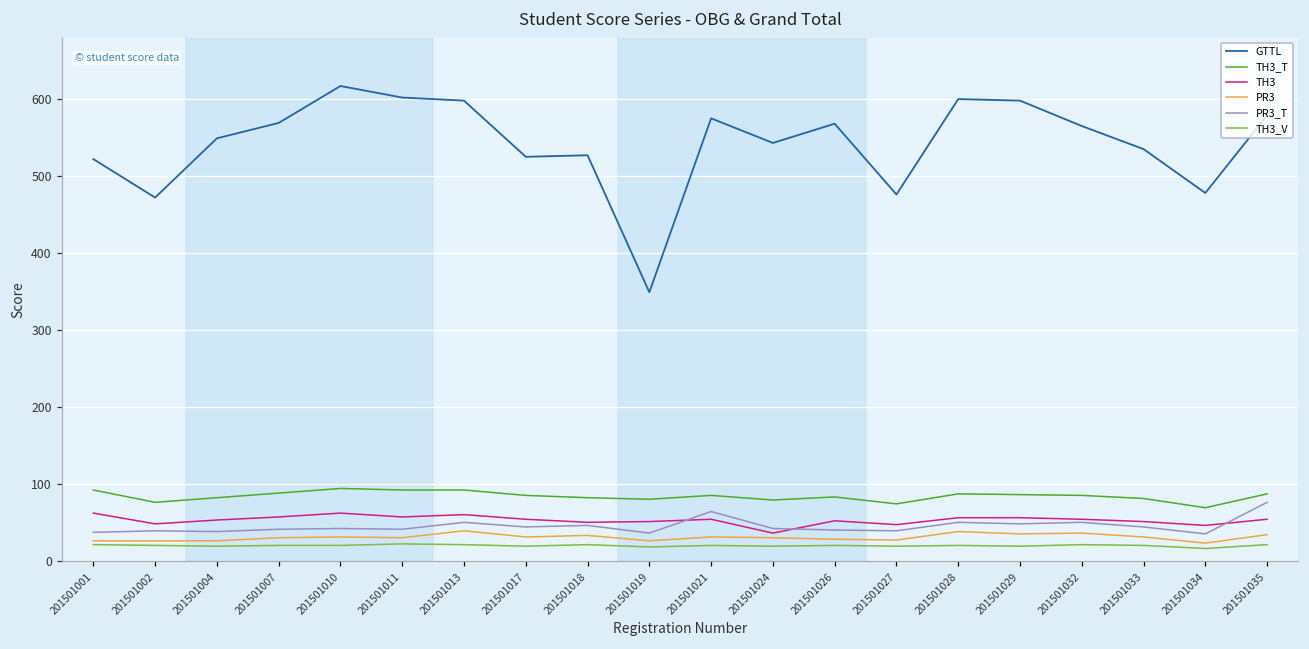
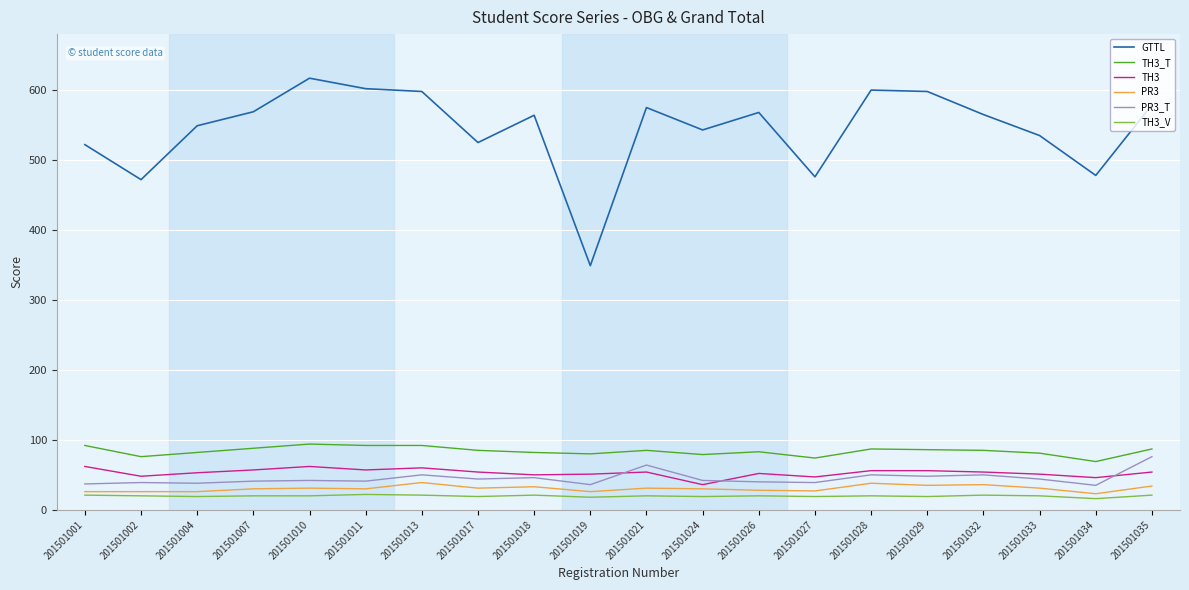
GTTL, 201501018: 530 -> 560
